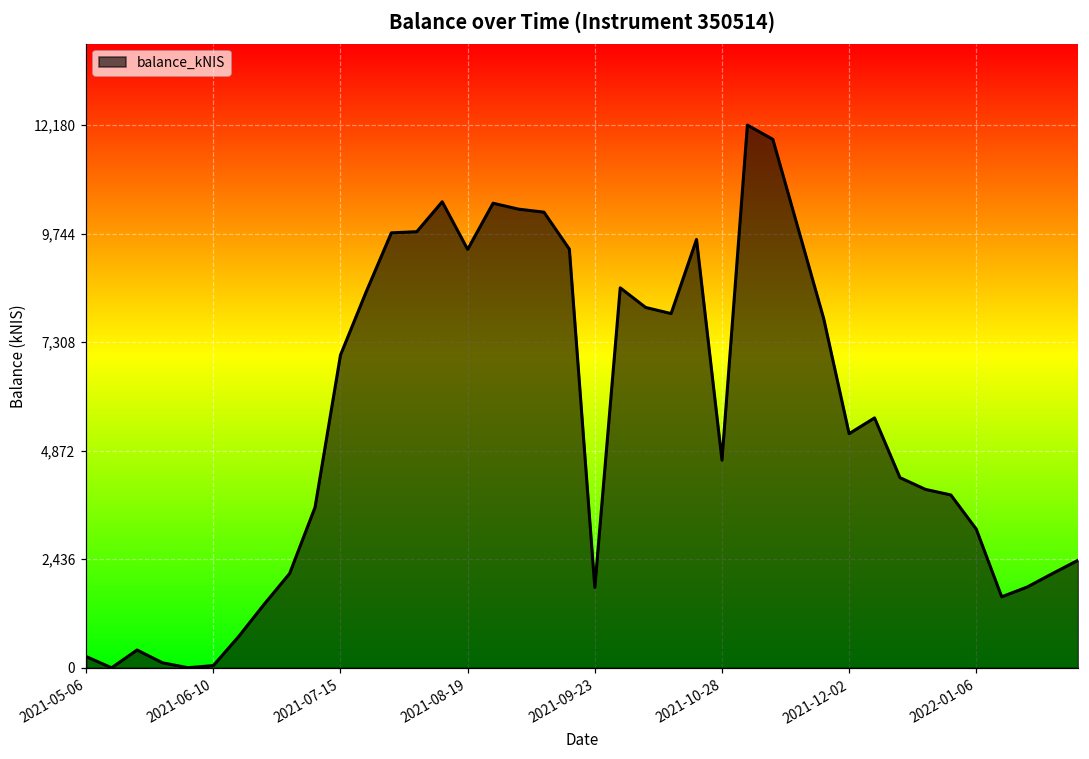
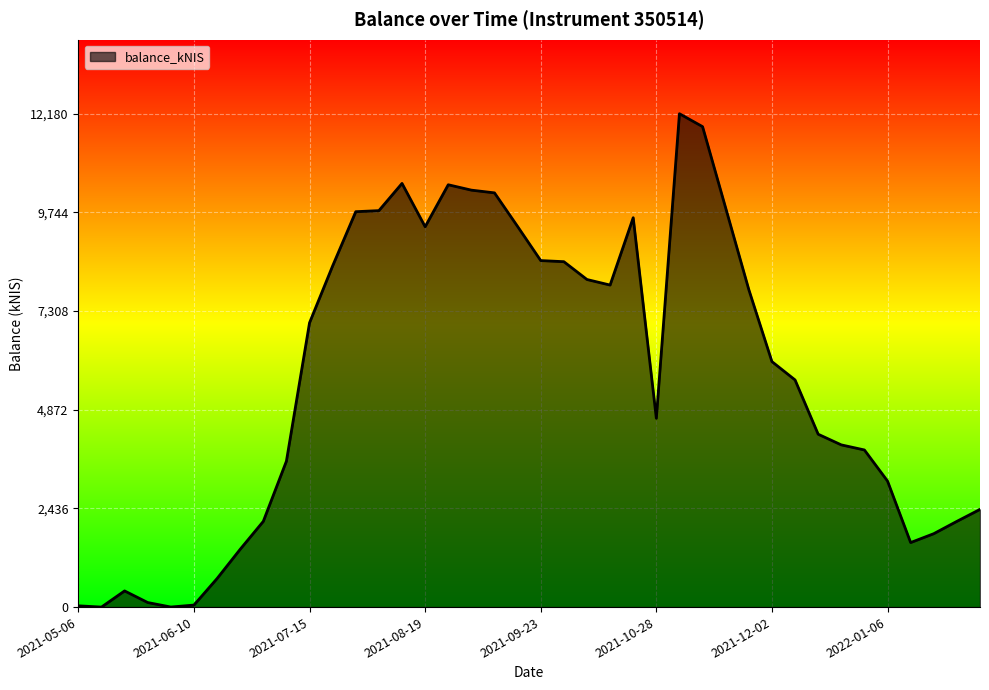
2021-05-06: 300 -> 0
2021-09-23: 1,800 -> 8,600
2021-12-02: 5,300 -> 6,100
